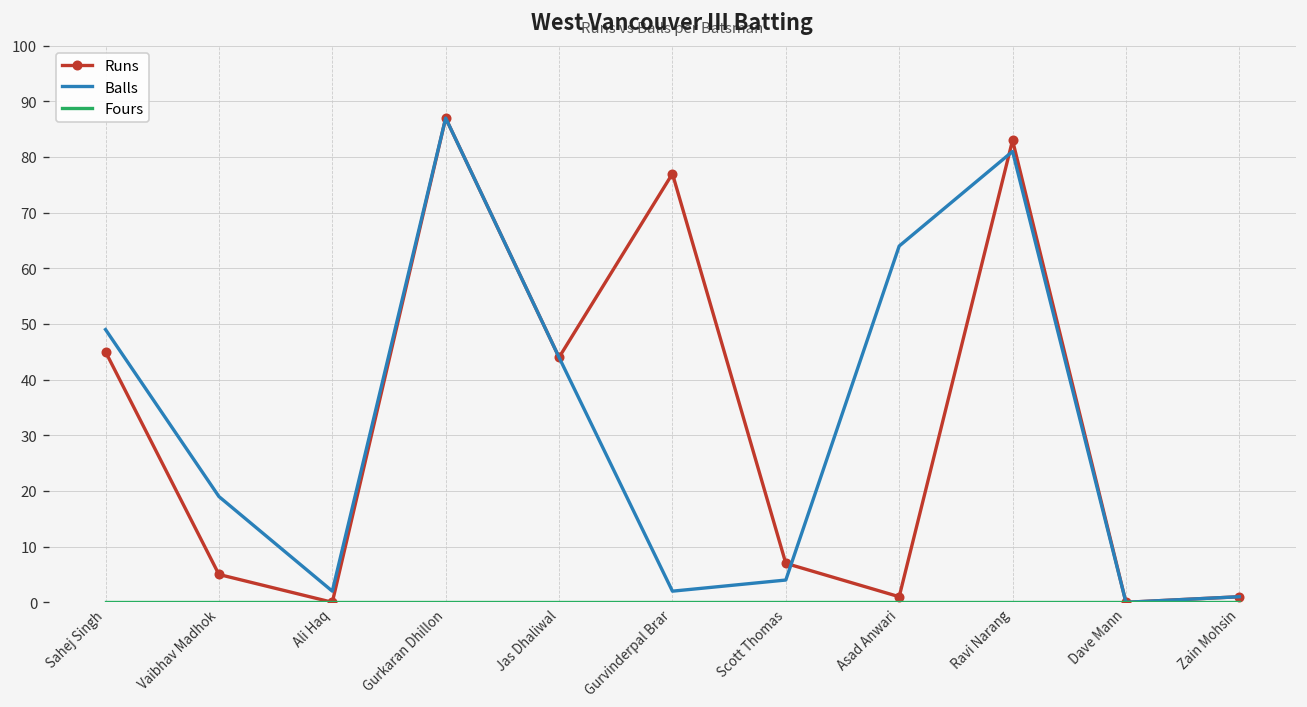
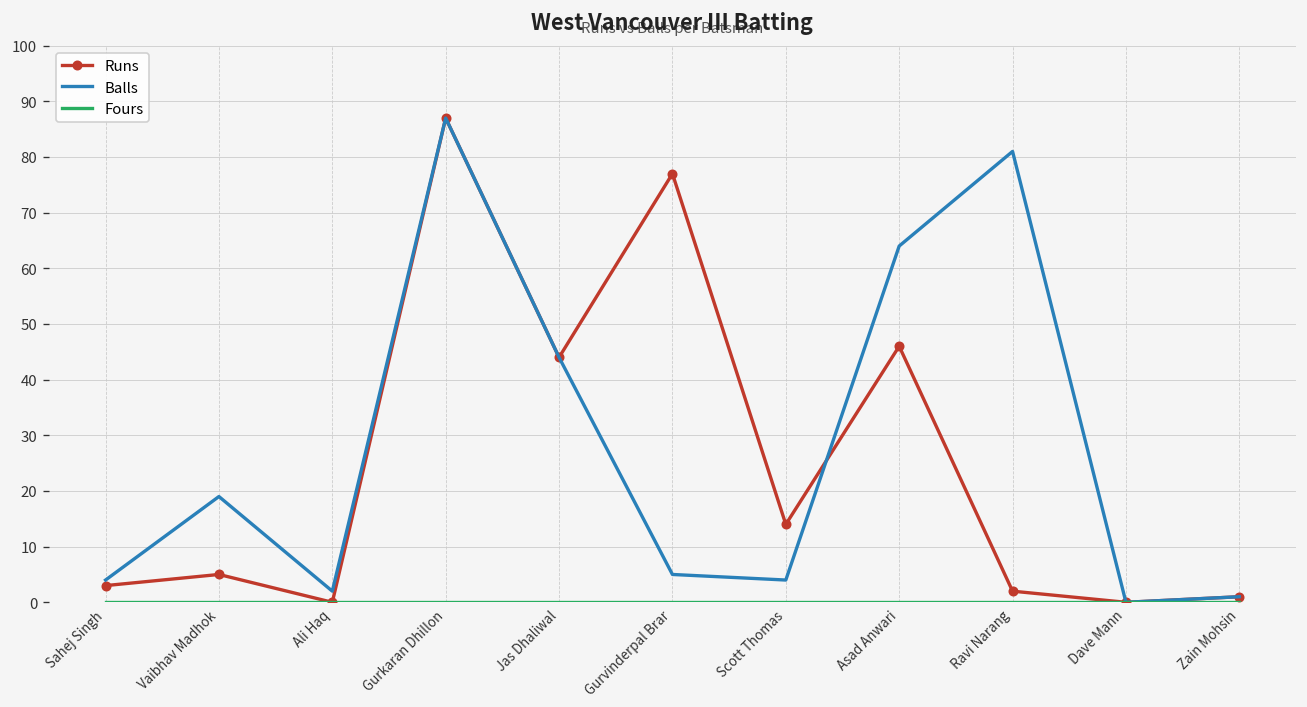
Runs, Sahej Singh: 45 -> 3
Balls, Sahej Singh: 49 -> 4
Balls, Gurvinderpal Brar: 2 -> 5
Runs, Scott Thomas: 7 -> 14
Runs, Asad Anwari: 1 -> 46
Runs, Ravi Narang: 83 -> 2
